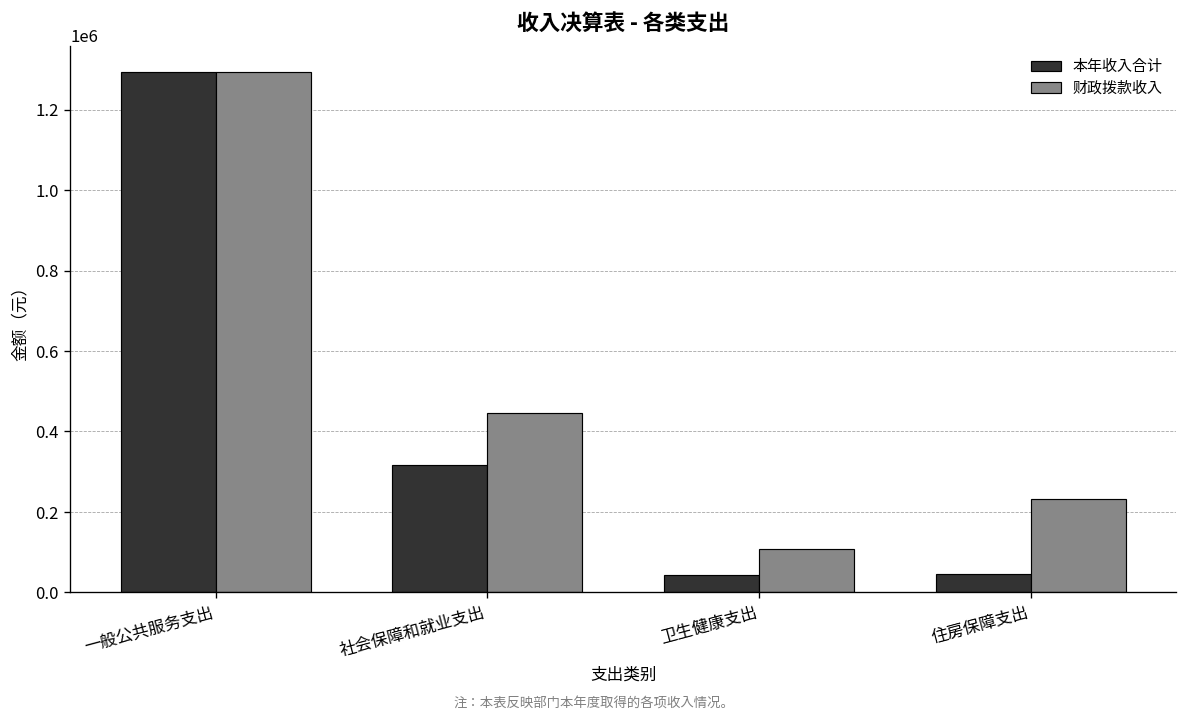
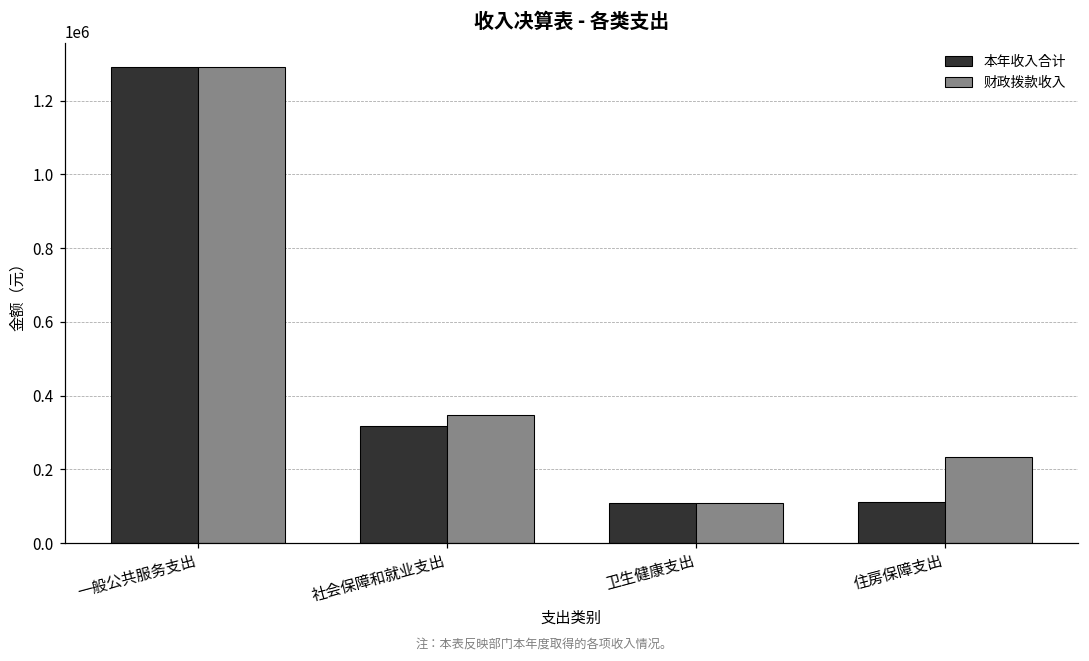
财政拨款收入, 社会保障和就业支出: 450000 -> 350000
本年收入合计, 卫生健康支出: 40000 -> 110000
本年收入合计, 住房保障支出: 50000 -> 110000
